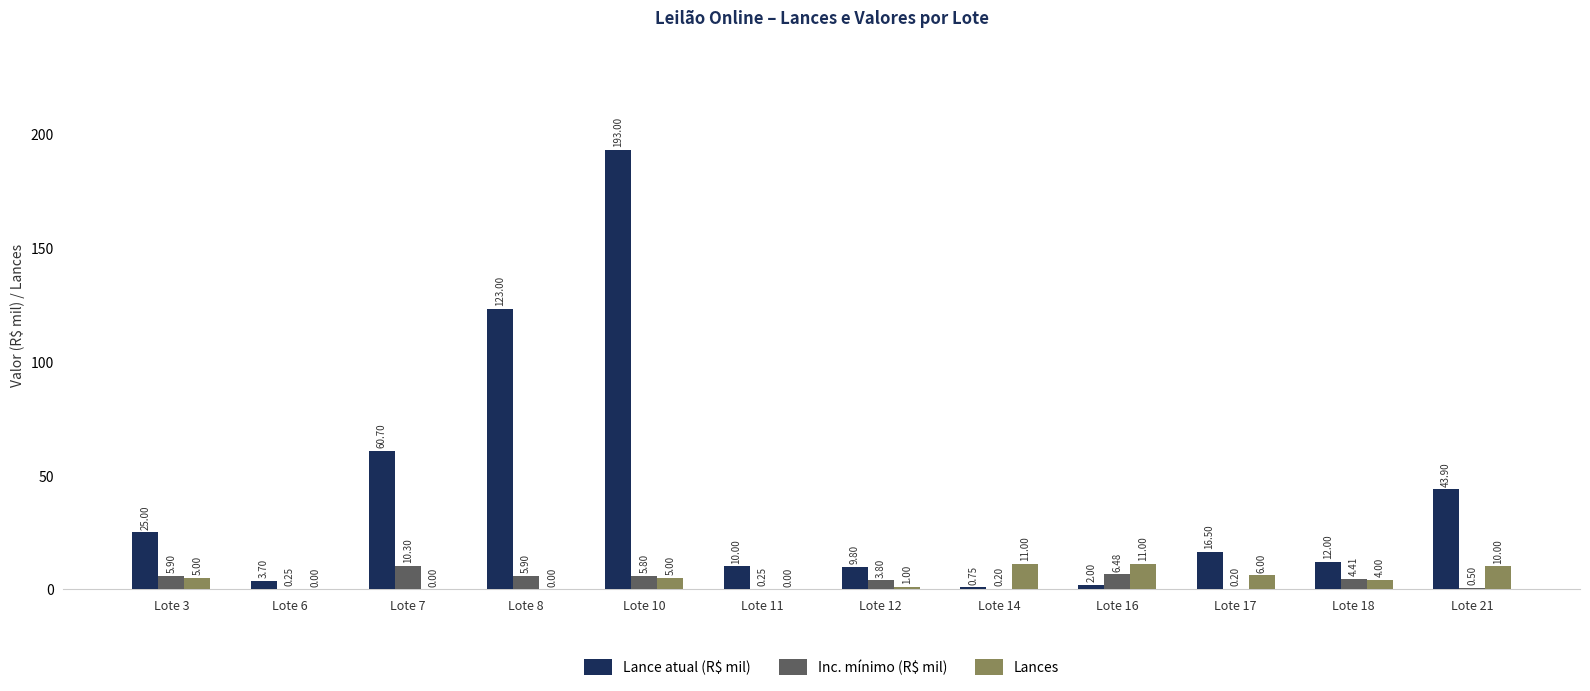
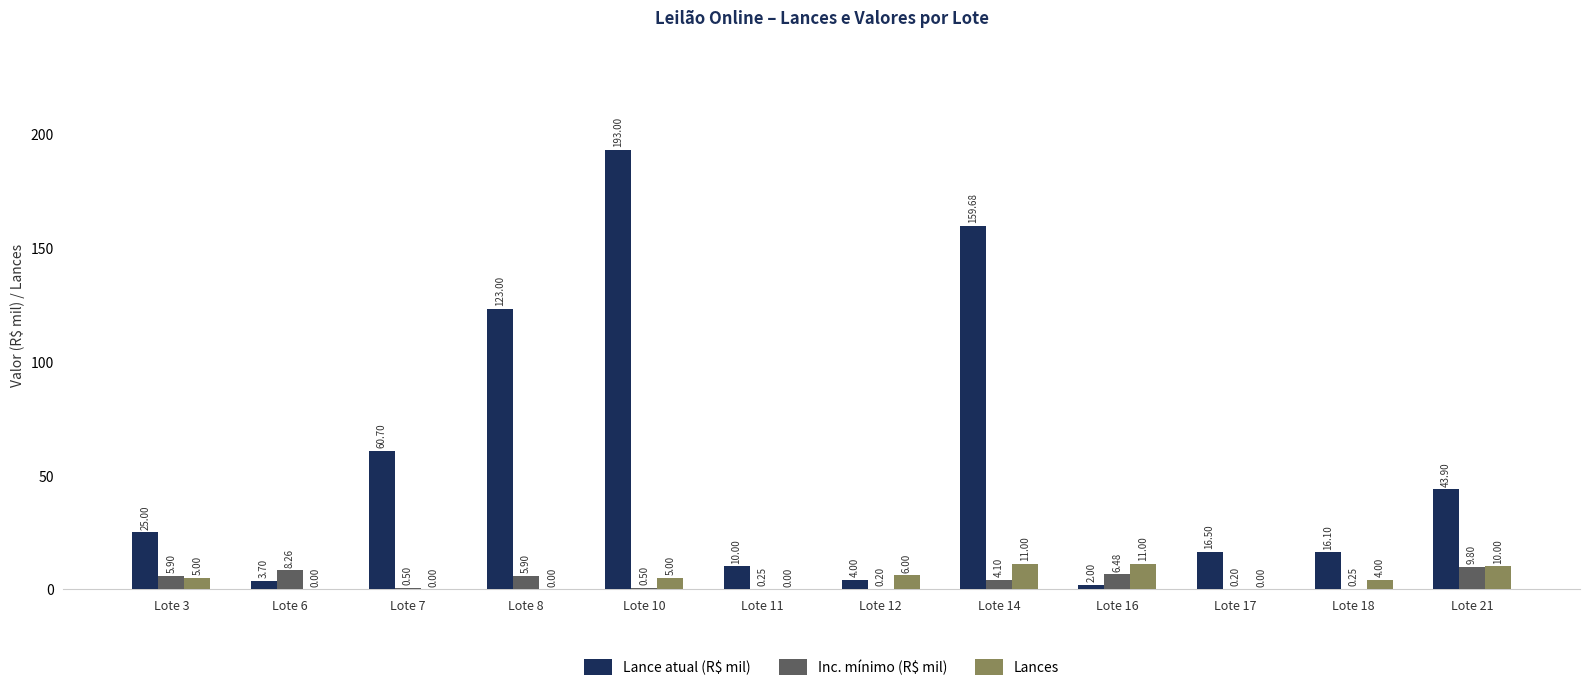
Inc. mínimo (R$ mil), Lote 6: 0.25 -> 8.26
Inc. mínimo (R$ mil), Lote 7: 10.30 -> 0.50
Inc. mínimo (R$ mil), Lote 10: 5.80 -> 0.50
Lance atual (R$ mil), Lote 12: 9.80 -> 4.00
Inc. mínimo (R$ mil), Lote 12: 3.80 -> 0.20
Lances, Lote 12: 1.00 -> 6.00
Lance atual (R$ mil), Lote 14: 0.75 -> 159.68
Inc. mínimo (R$ mil), Lote 14: 0.20 -> 4.10
Lances, Lote 17: 6.00 -> 0.00
Lance atual (R$ mil), Lote 18: 12.00 -> 16.10
Inc. mínimo (R$ mil), Lote 18: 4.41 -> 0.25
Inc. mínimo (R$ mil), Lote 21: 0.50 -> 9.80
